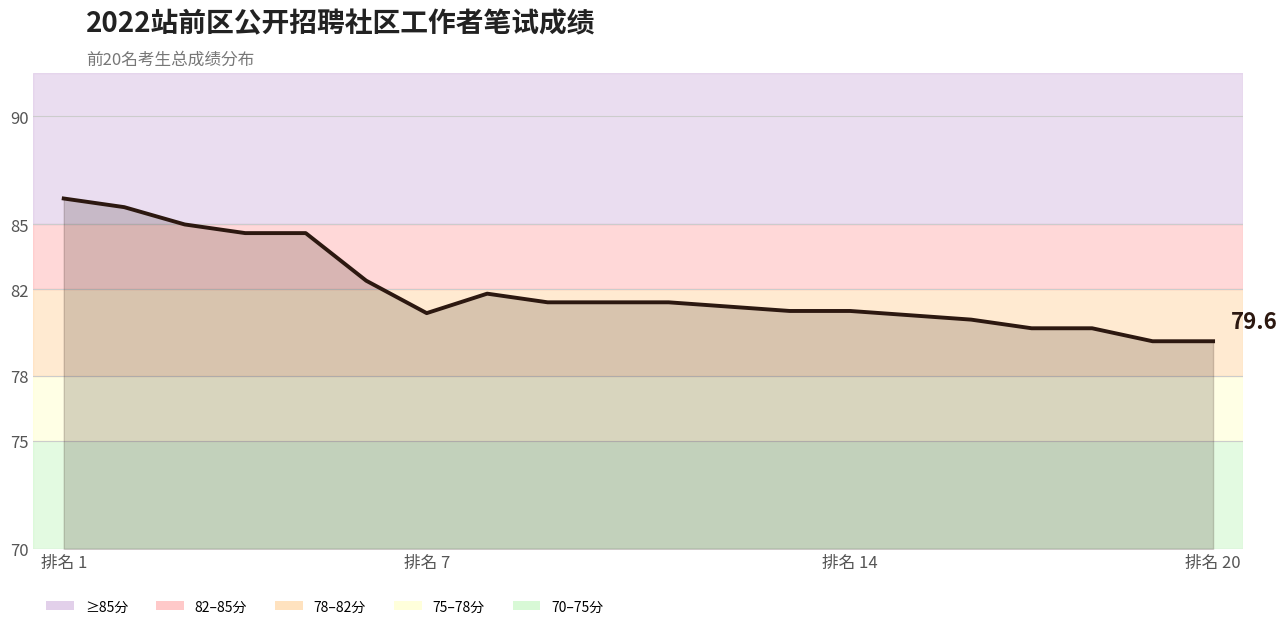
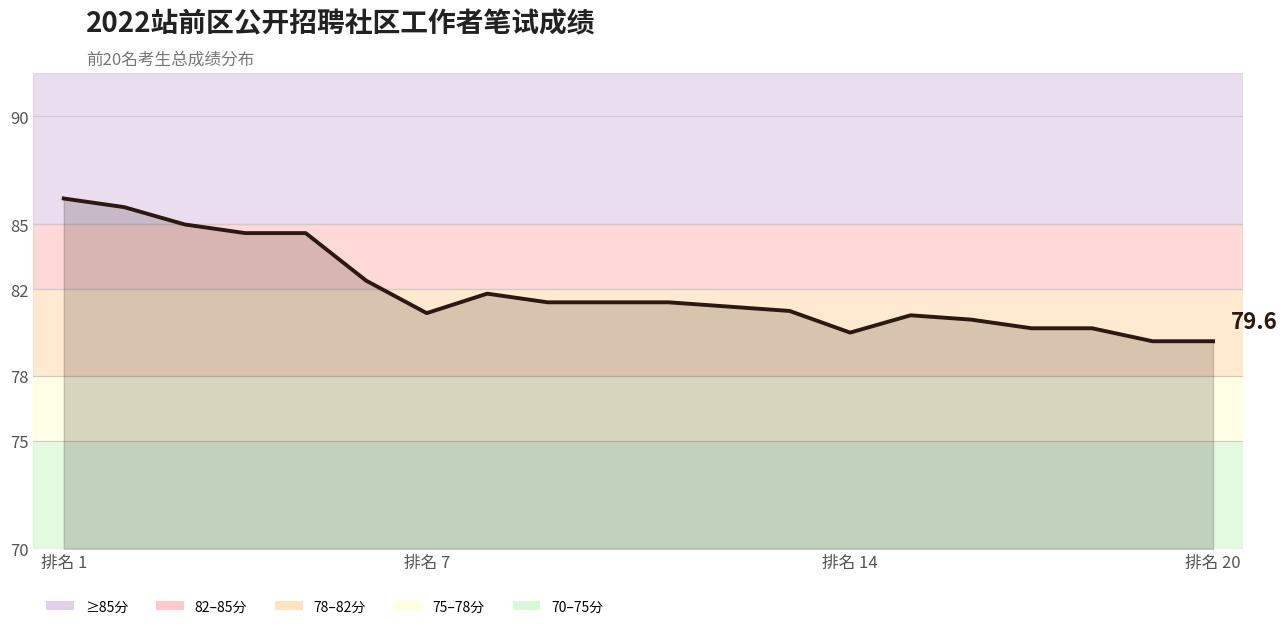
排名 14: 81 -> 80
